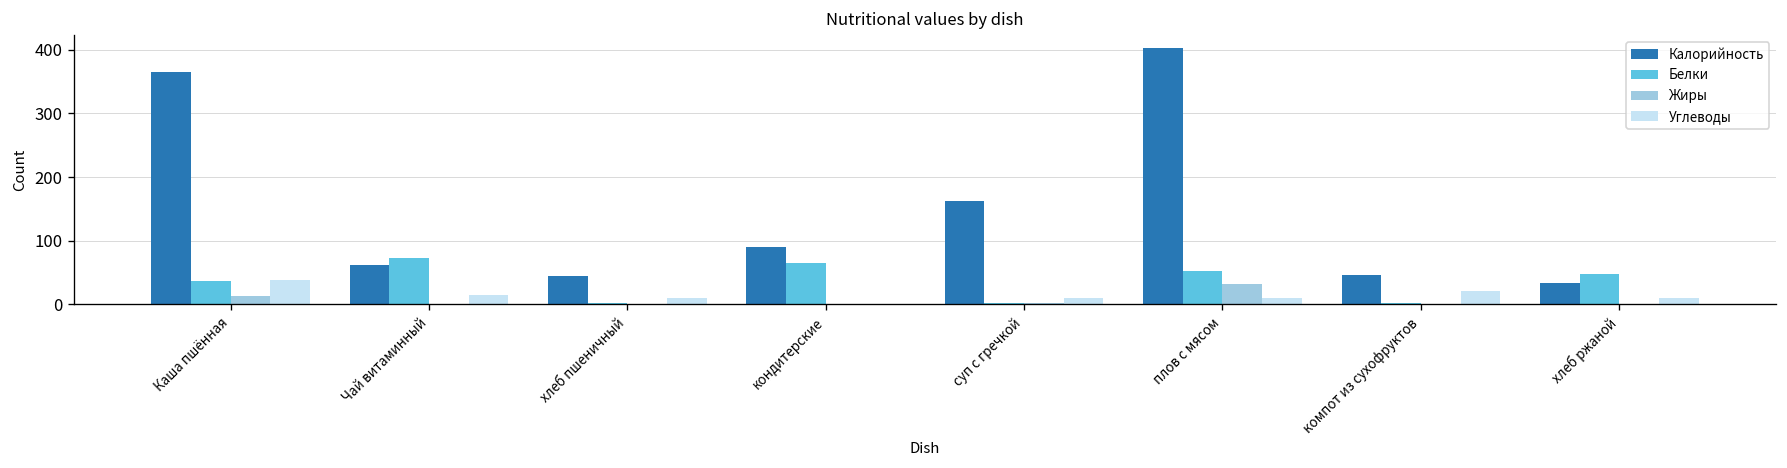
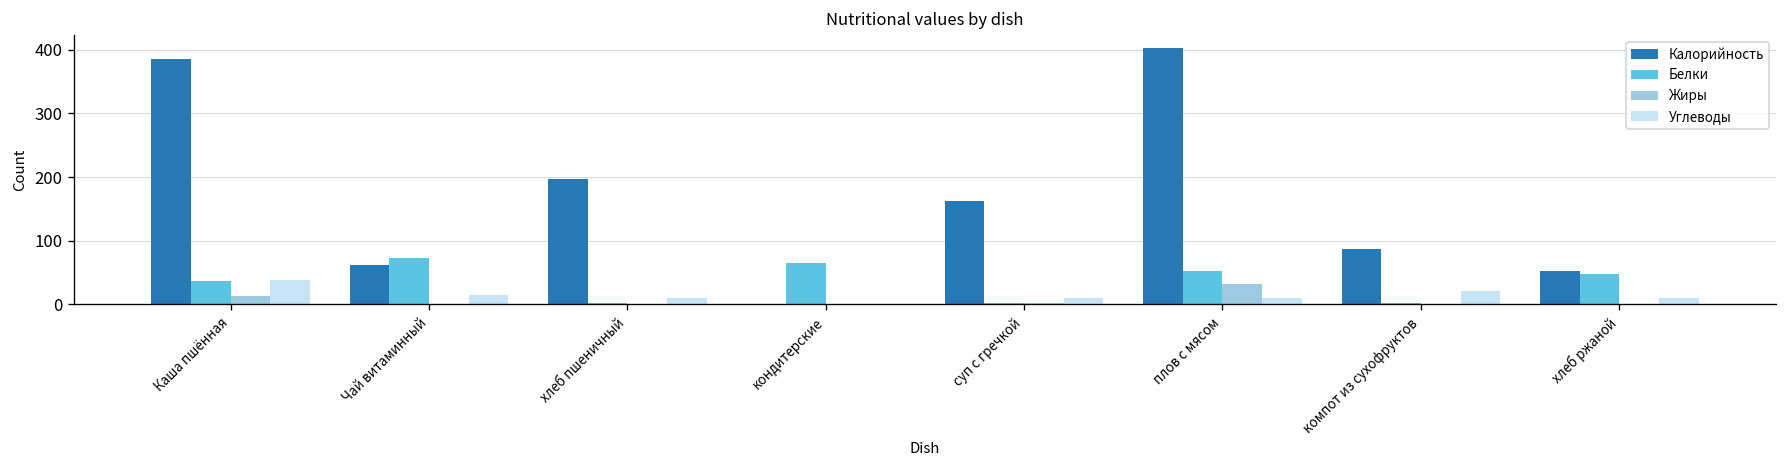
Калорийность, Каша пшённая: 370 -> 390
Калорийность, хлеб пшеничный: 40 -> 200
Калорийность, кондитерские: 90 -> 0
Калорийность, компот из сухофруктов: 50 -> 90
Калорийность, хлеб ржаной: 30 -> 50
